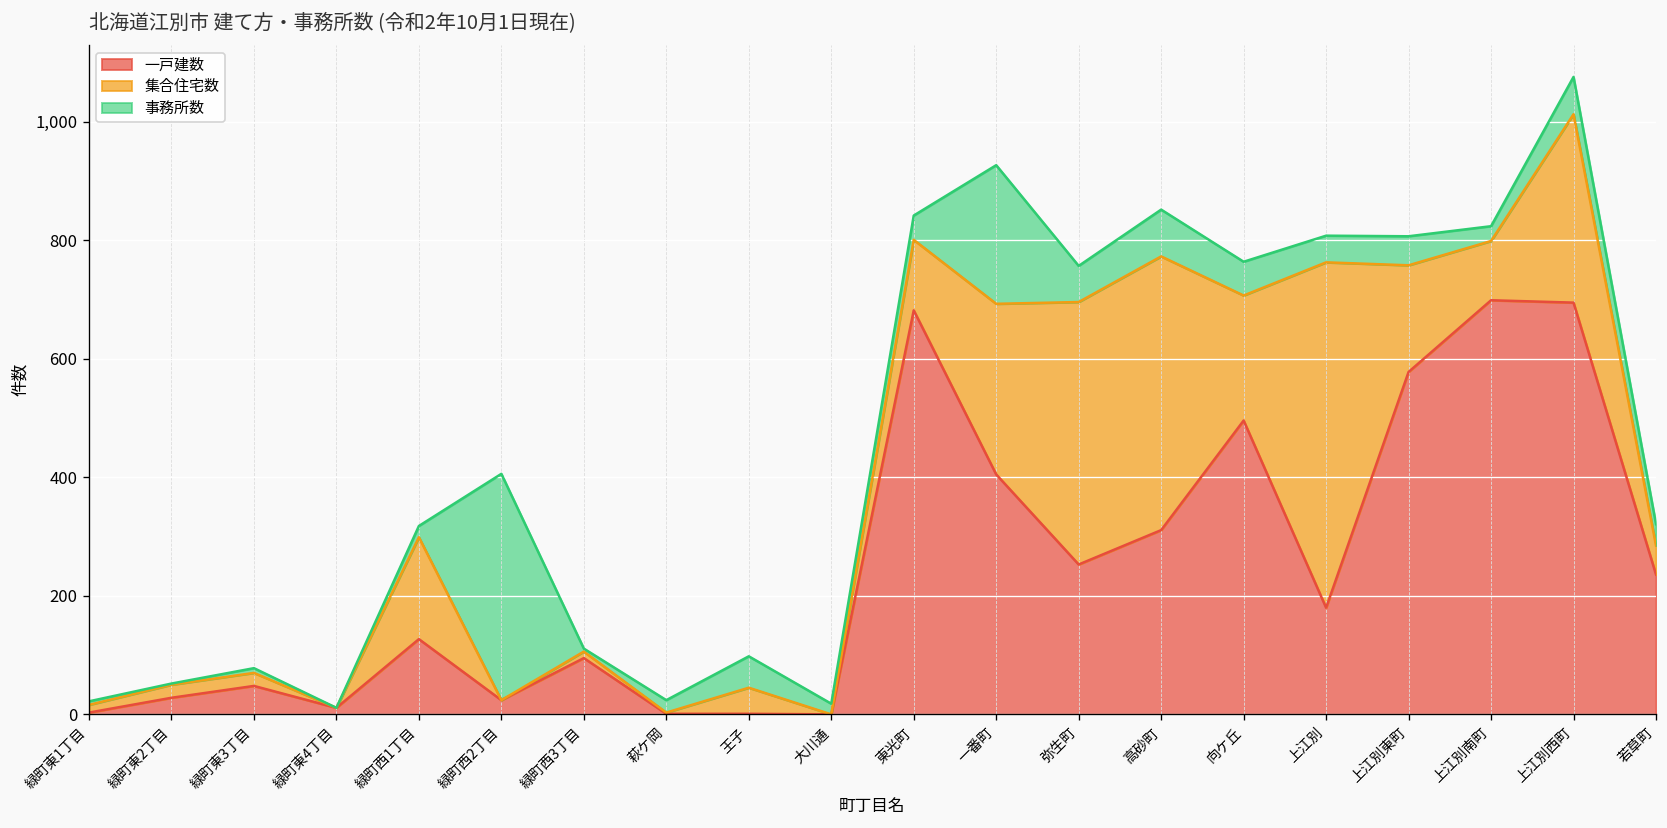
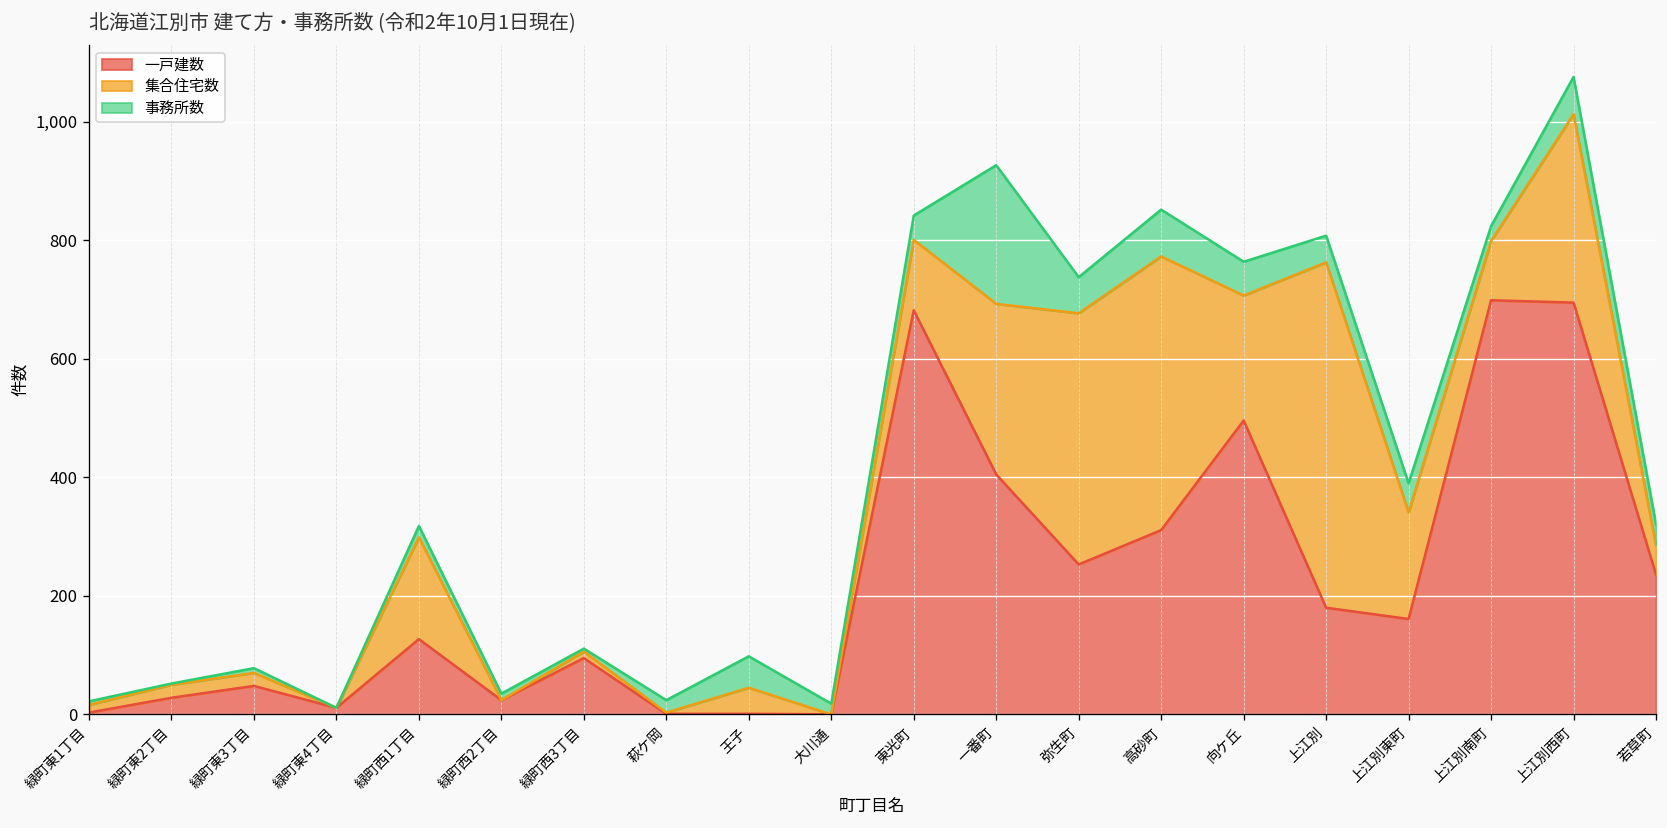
事務所数, 緑町西2丁目: 380 -> 10
集合住宅数, 弥生町: 440 -> 420
一戸建数, 上江別東町: 580 -> 160
